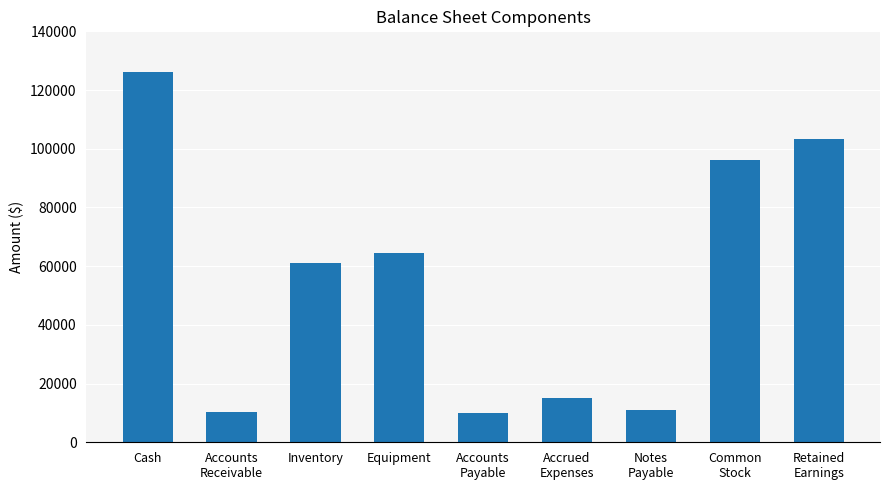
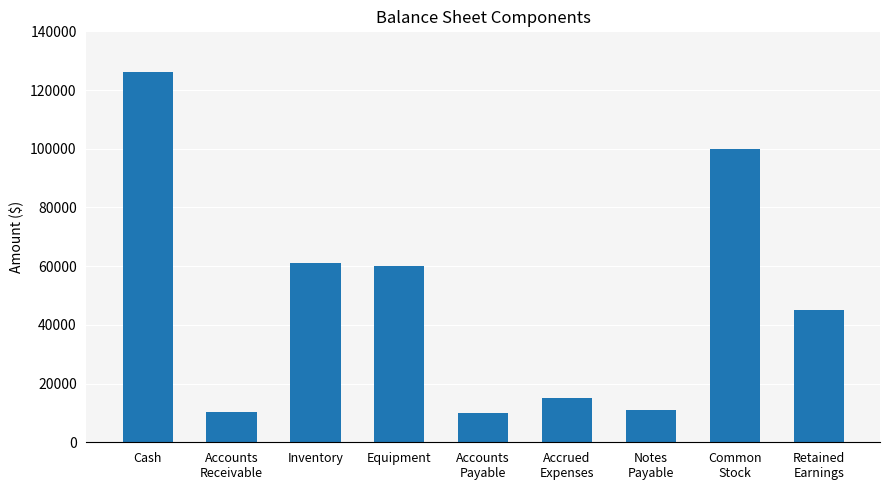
Equipment: 64000 -> 60000
Common Stock: 96000 -> 100000
Retained Earnings: 103000 -> 45000
